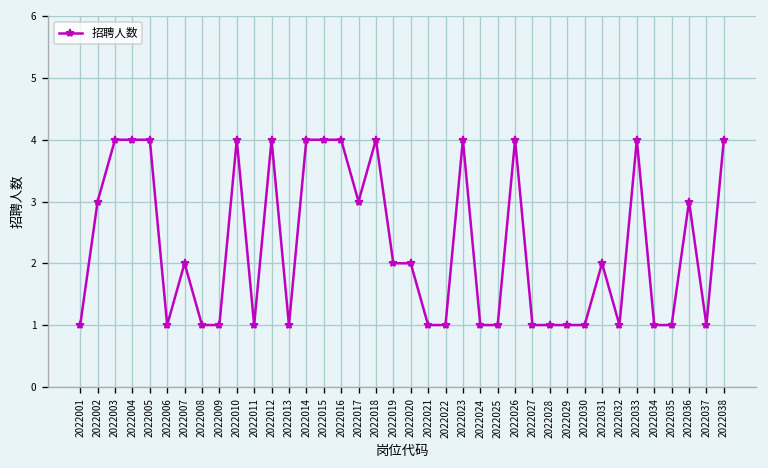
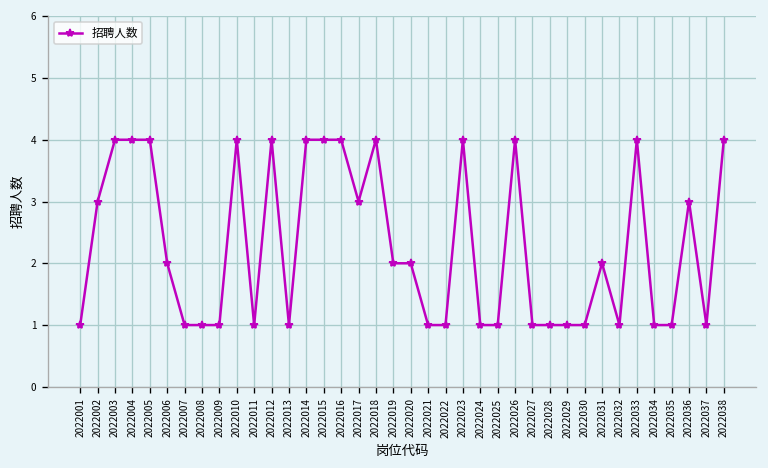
2022006: 1 -> 2
2022007: 2 -> 1
